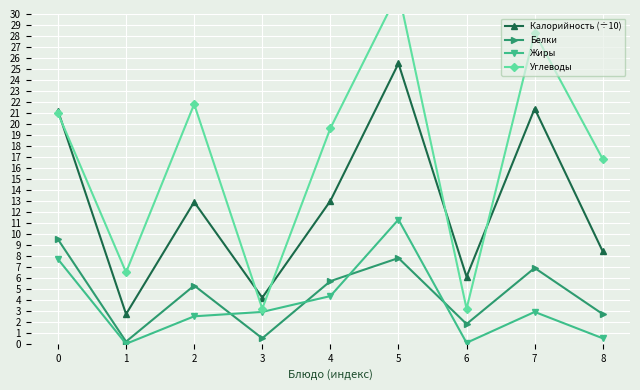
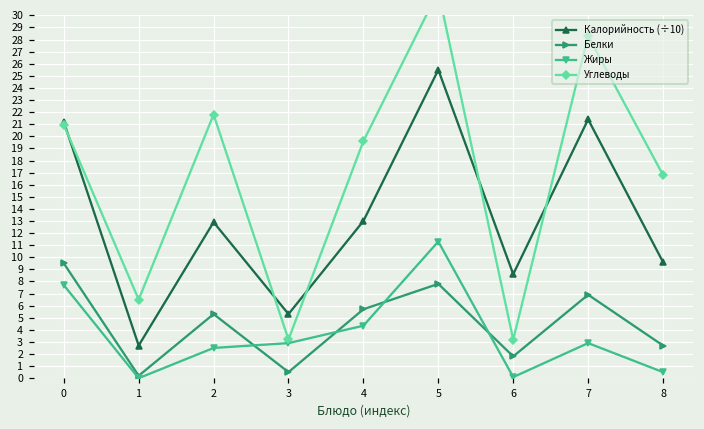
Калорийность (÷10), 3: 4.2 -> 5.3
Калорийность (÷10), 6: 6.1 -> 8.6
Калорийность (÷10), 8: 8.4 -> 9.6
